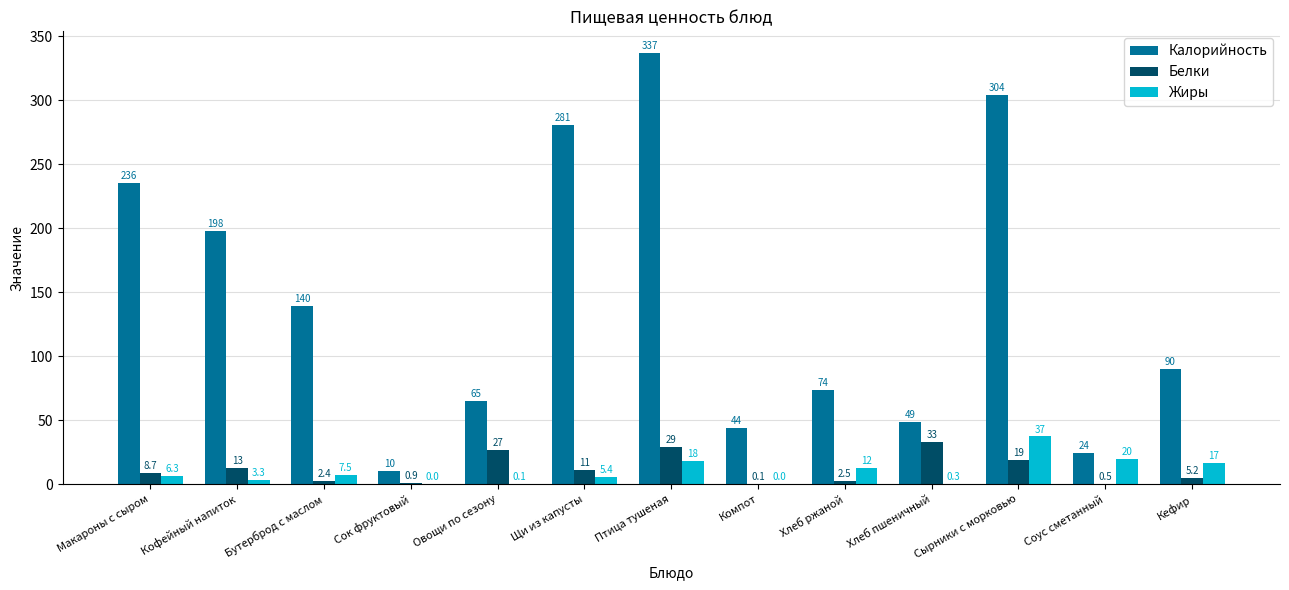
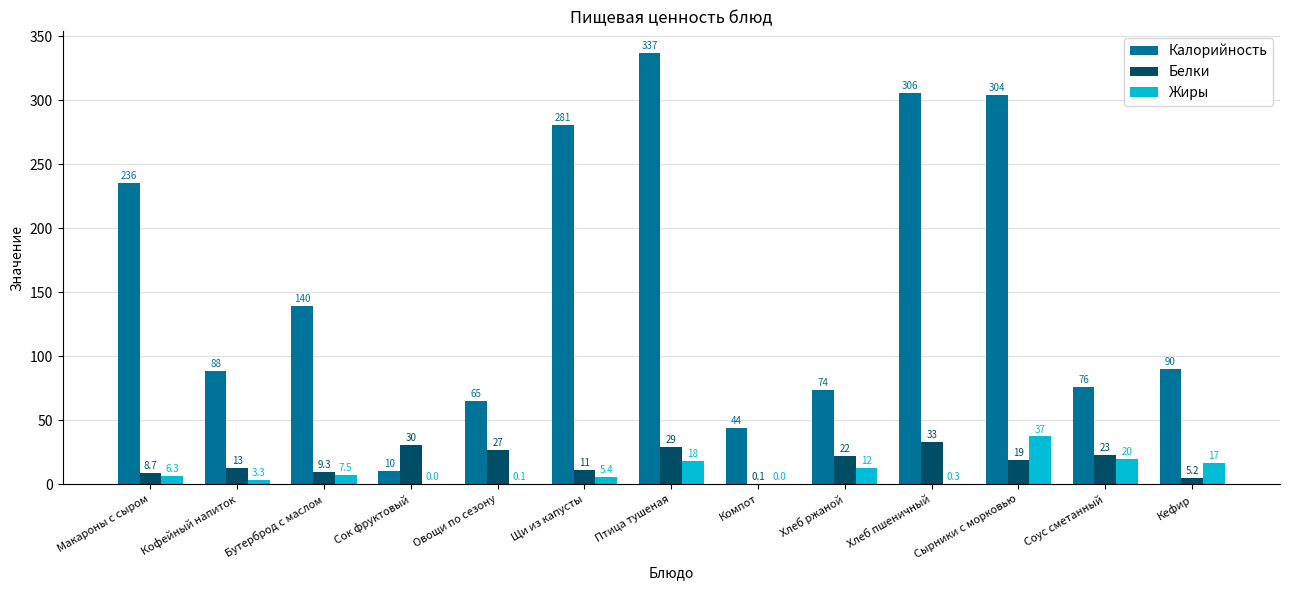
Калорийность, Кофейный напиток: 198 -> 88
Белки, Бутерброд с маслом: 2.4 -> 9.3
Белки, Сок фруктовый: 0.9 -> 30
Белки, Хлеб ржаной: 2.5 -> 22
Калорийность, Хлеб пшеничный: 49 -> 306
Калорийность, Соус сметанный: 24 -> 76
Белки, Соус сметанный: 0.5 -> 23
